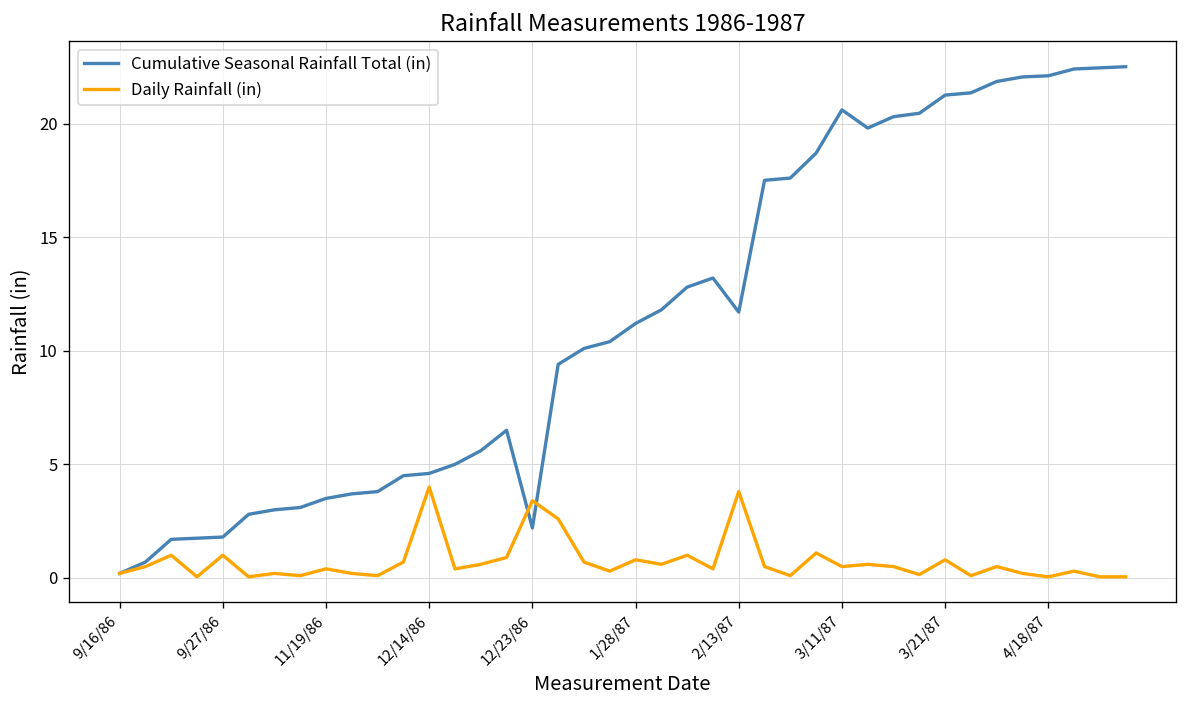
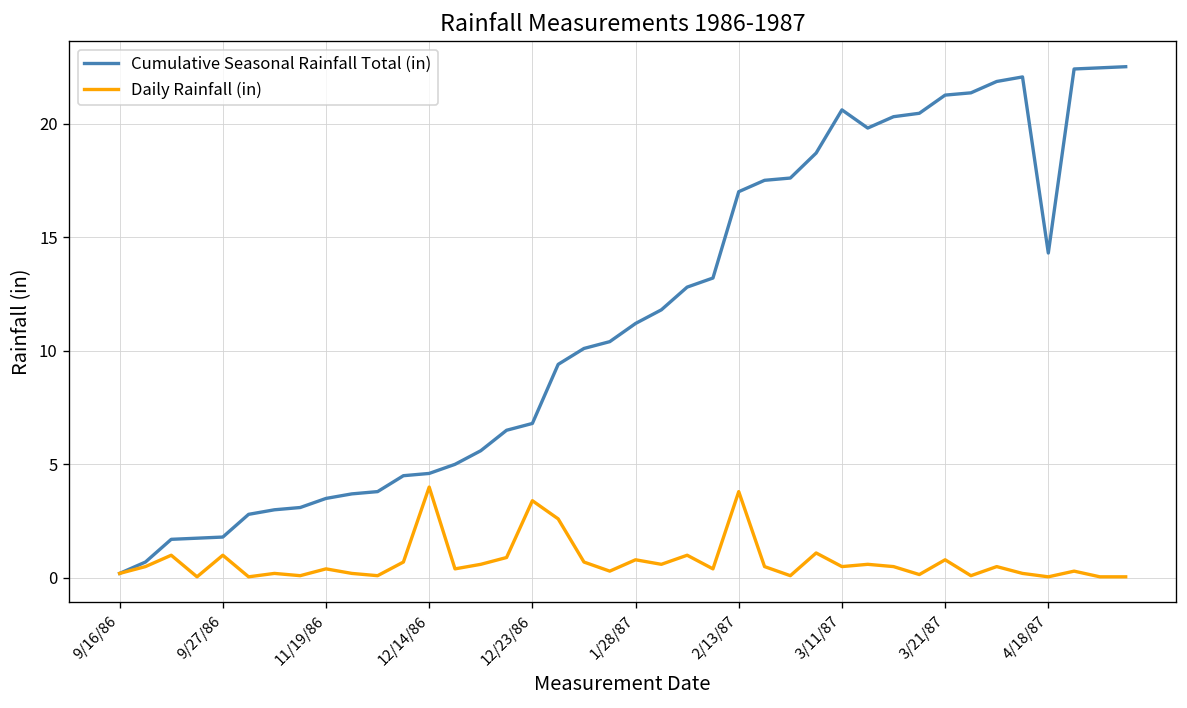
Cumulative Seasonal Rainfall Total (in), 12/23/86: 2.2 -> 6.8
Cumulative Seasonal Rainfall Total (in), 2/13/87: 11.7 -> 17.0
Cumulative Seasonal Rainfall Total (in), 4/18/87: 22.1 -> 14.3
